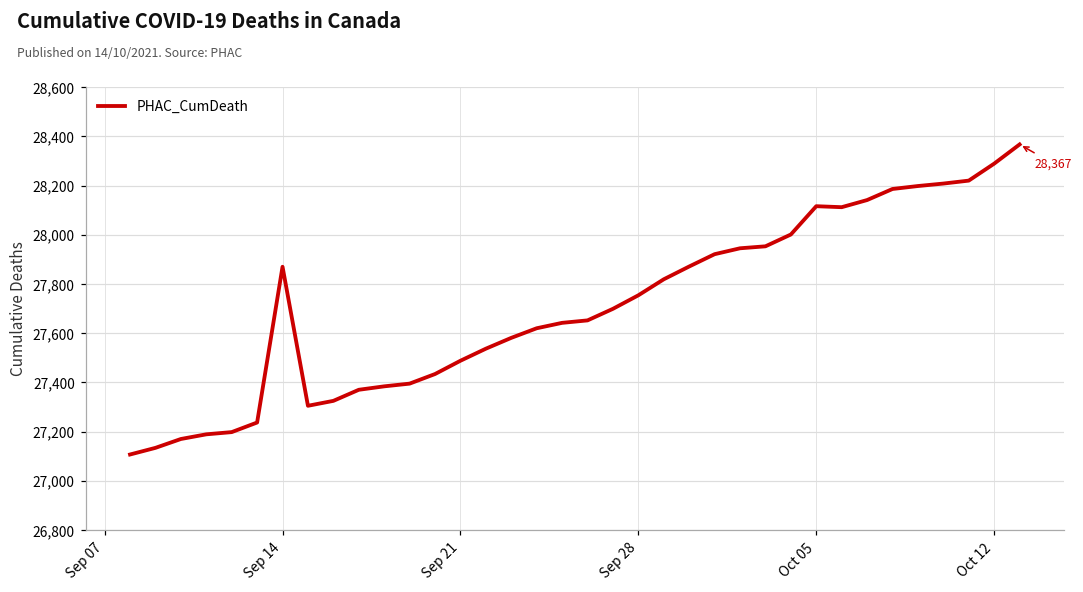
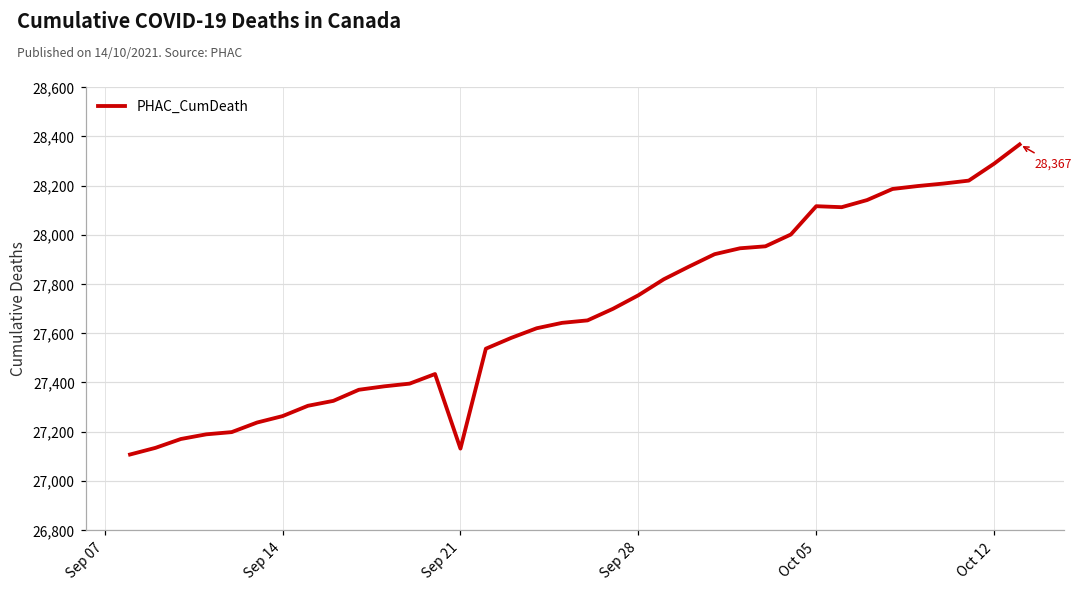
Sep 14: 27,870 -> 27,260
Sep 21: 27,490 -> 27,130
